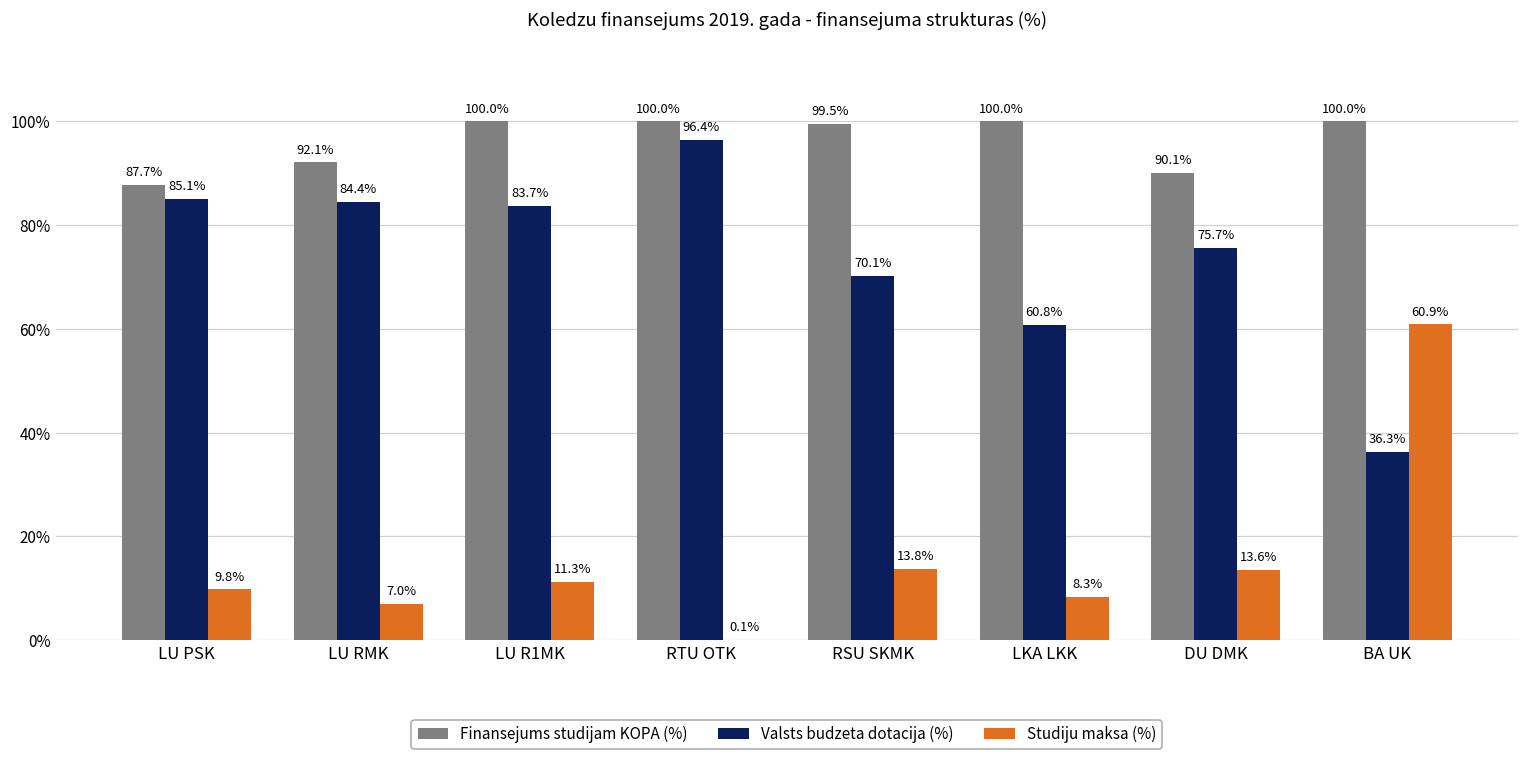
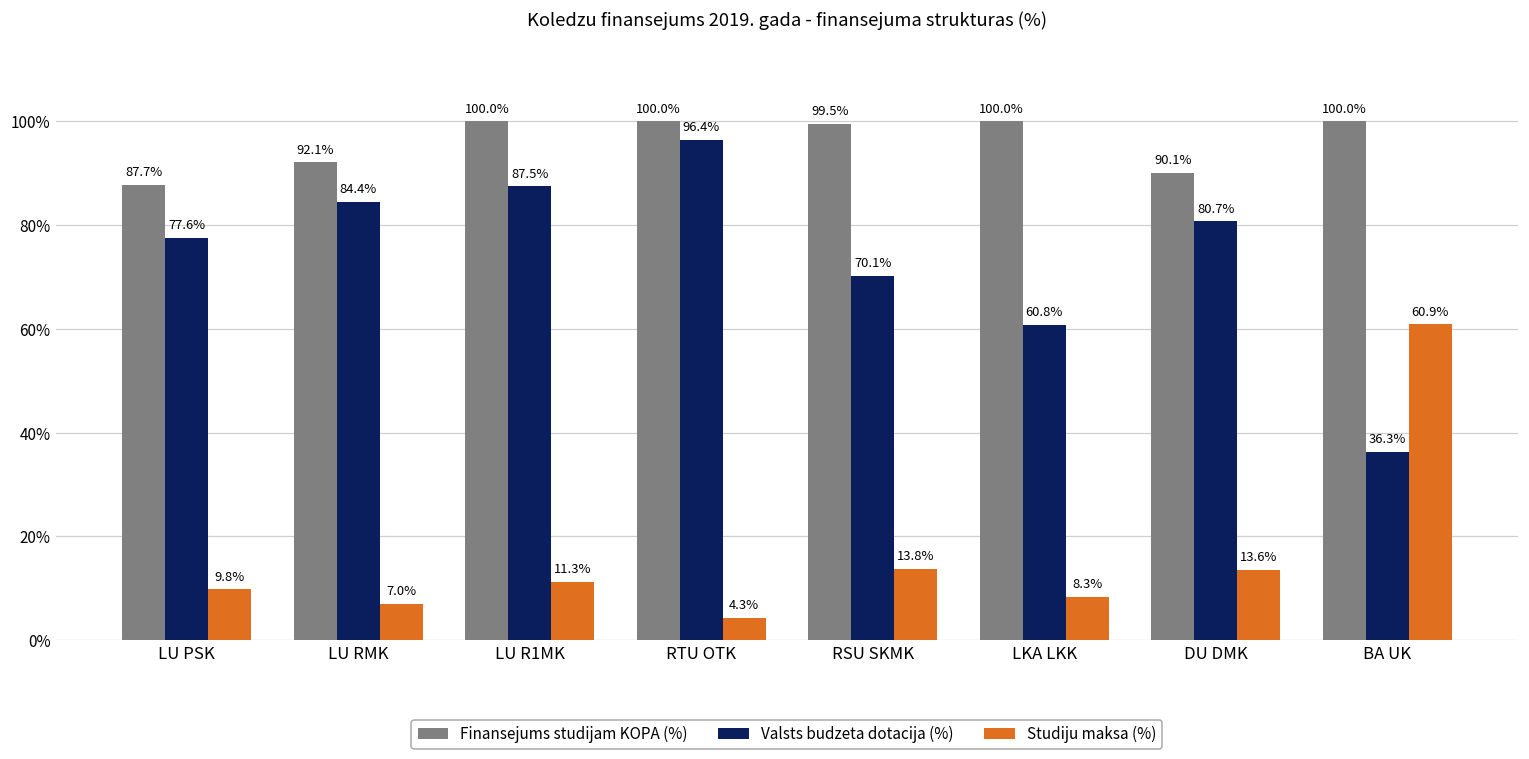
Valsts budzeta dotacija (%), LU PSK: 85.1% -> 77.6%
Valsts budzeta dotacija (%), LU R1MK: 83.7% -> 87.5%
Studiju maksa (%), RTU OTK: 0.1% -> 4.3%
Valsts budzeta dotacija (%), DU DMK: 75.7% -> 80.7%
